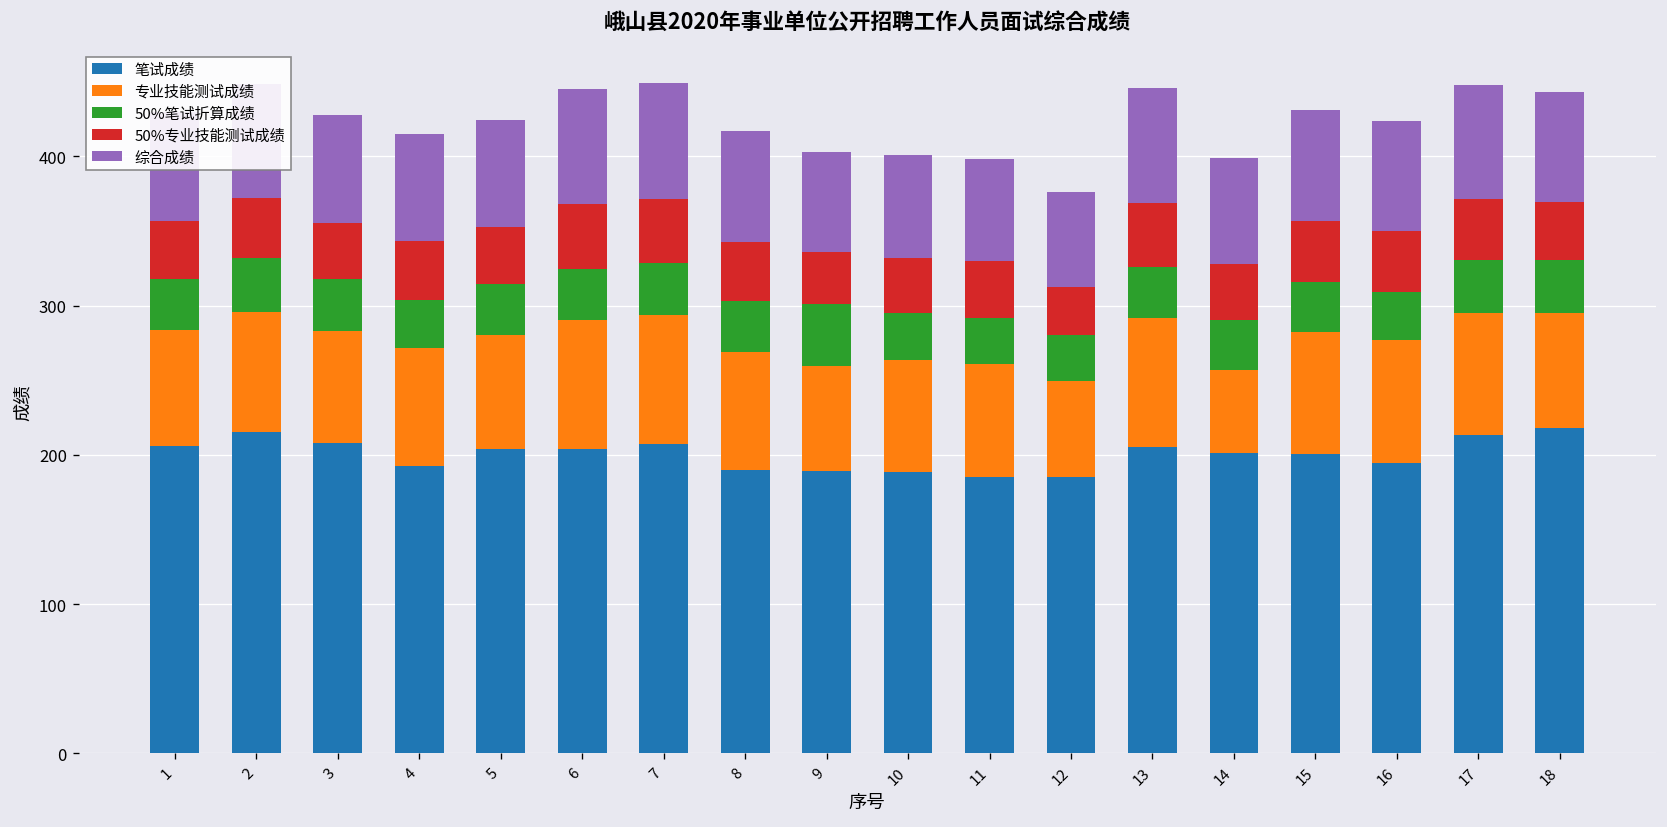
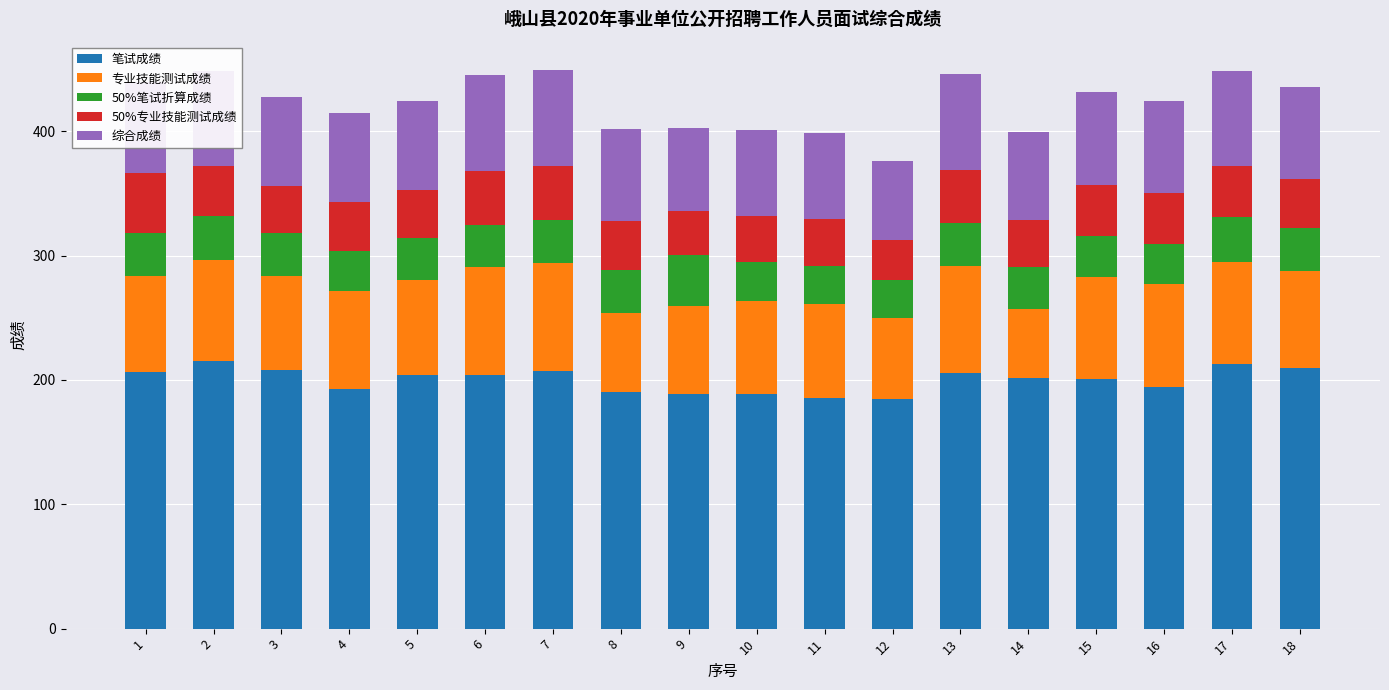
50%专业技能测试成绩, 1: 39 -> 48
专业技能测试成绩, 8: 79 -> 64
笔试成绩, 18: 218 -> 210
